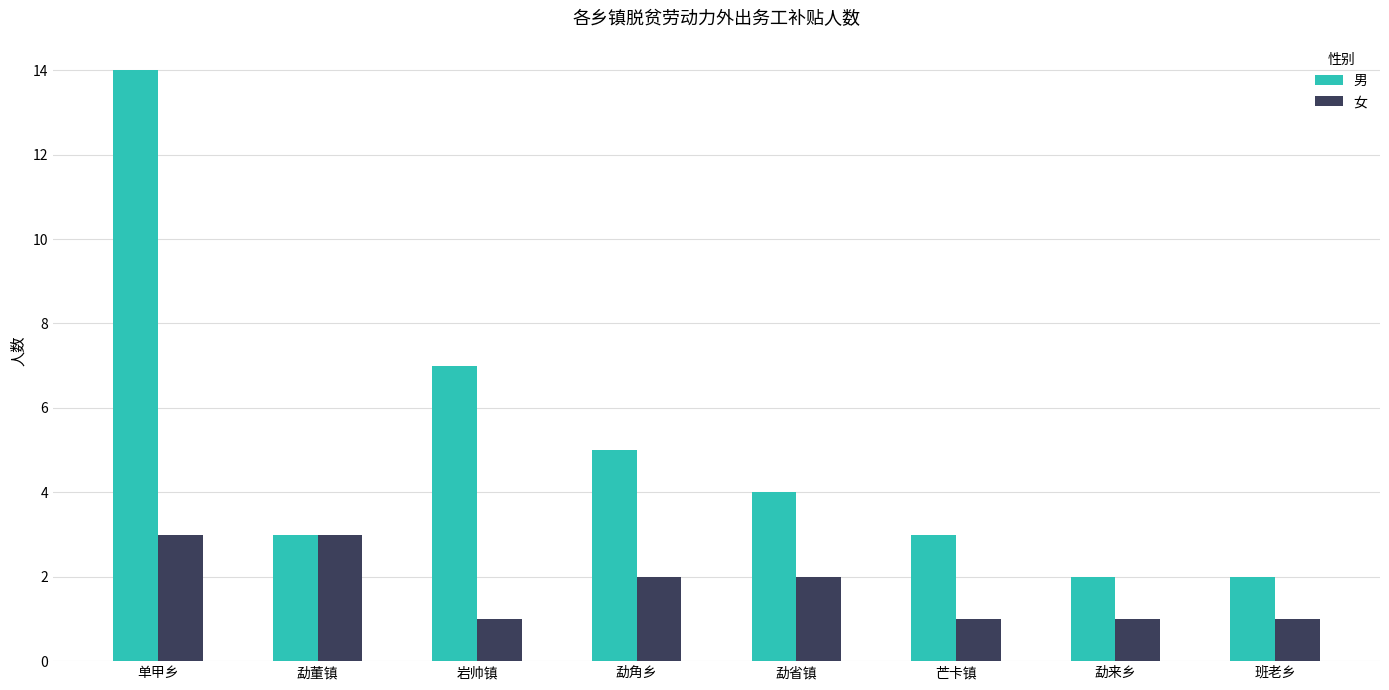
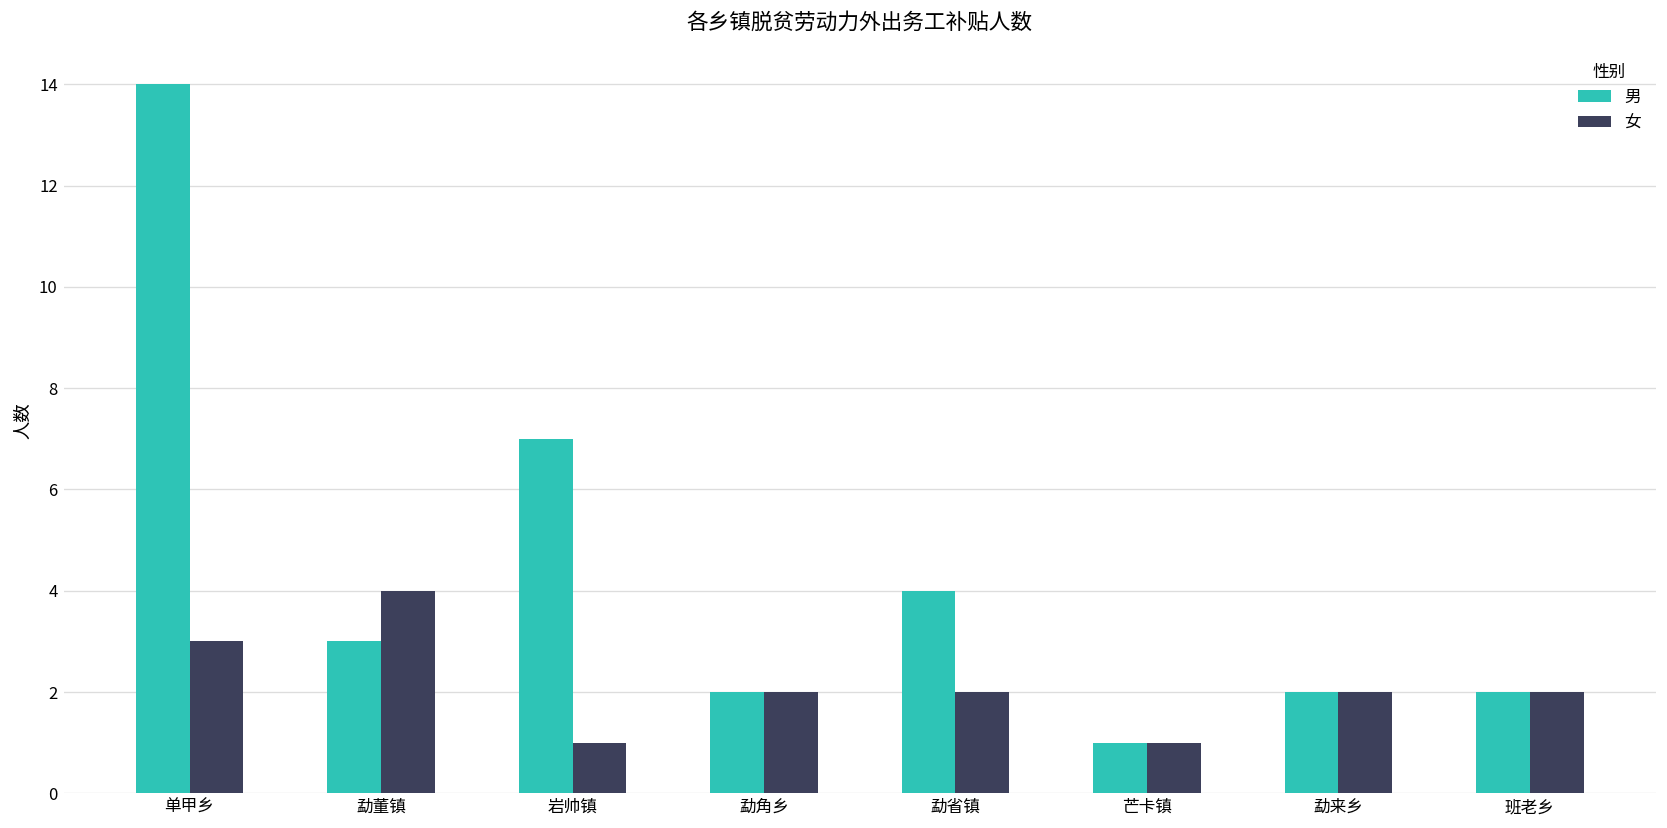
女, 勐董镇: 3 -> 4
男, 勐角乡: 5 -> 2
男, 芒卡镇: 3 -> 1
女, 勐来乡: 1 -> 2
女, 班老乡: 1 -> 2
